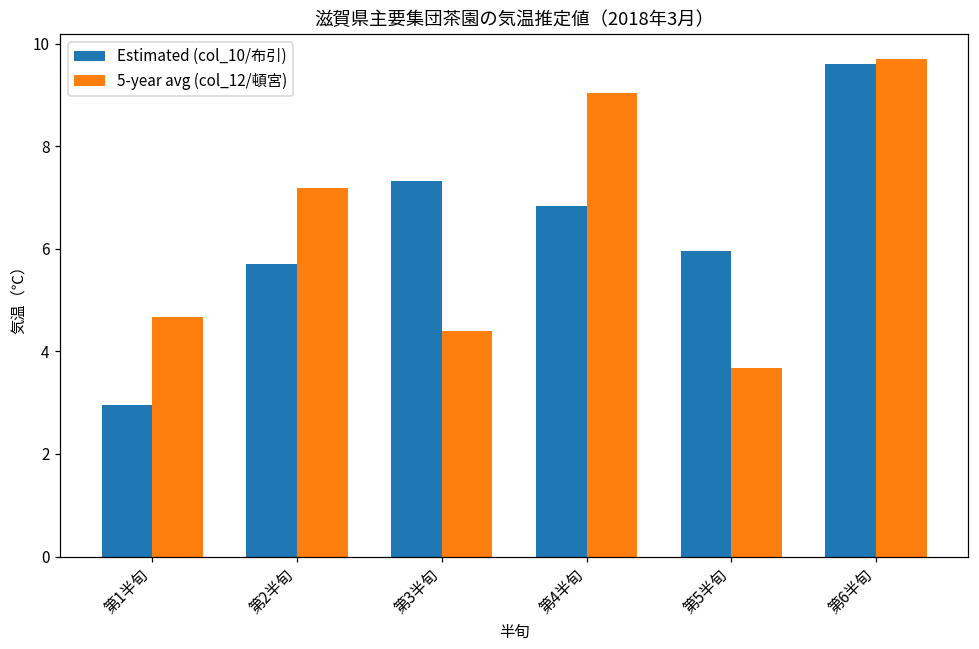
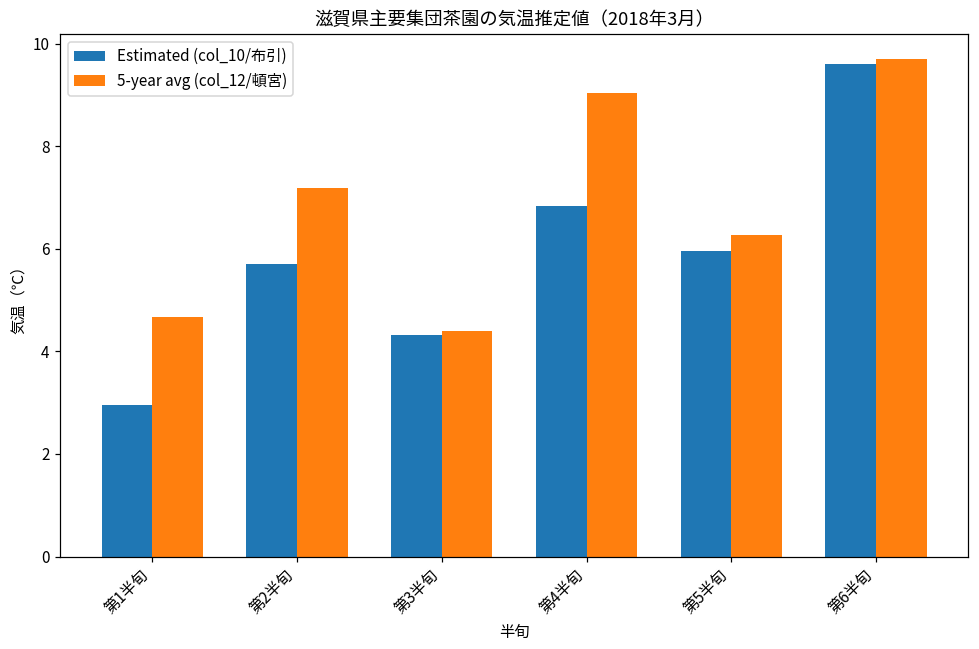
Estimated (col_10/布引), 第3半旬: 7.3 -> 4.3
5-year avg (col_12/頓宮), 第5半旬: 3.7 -> 6.3
